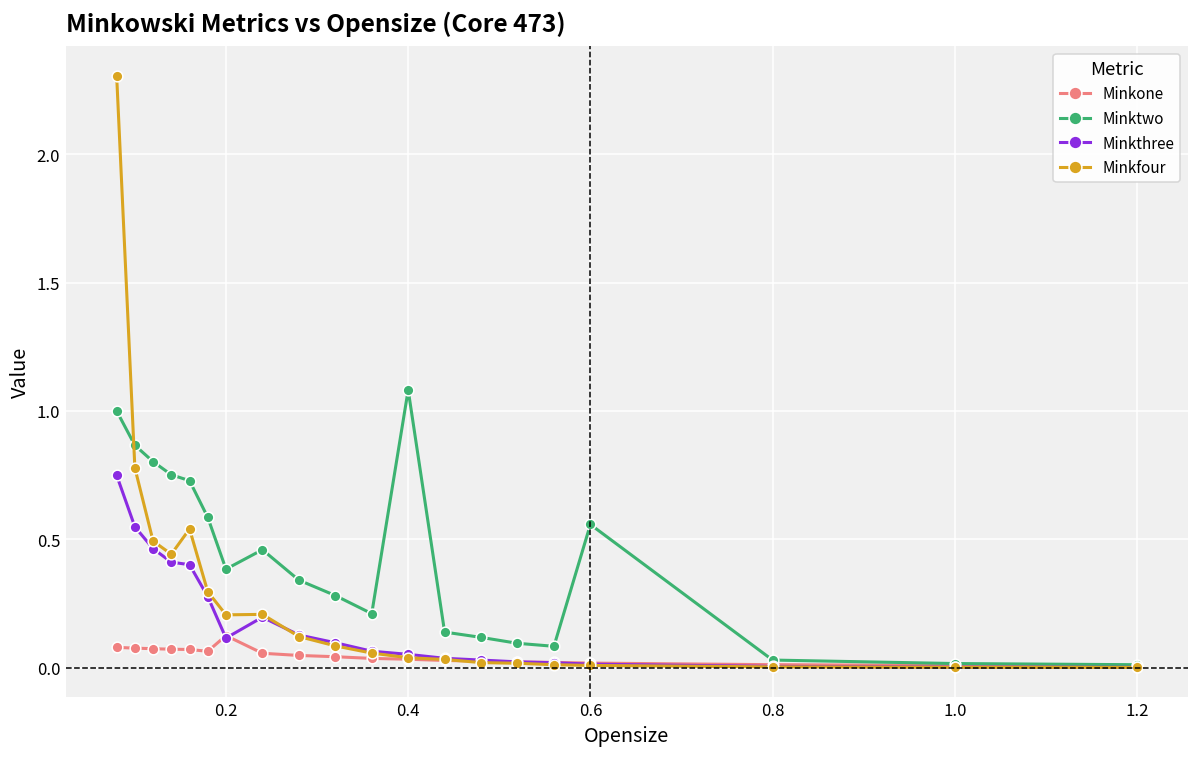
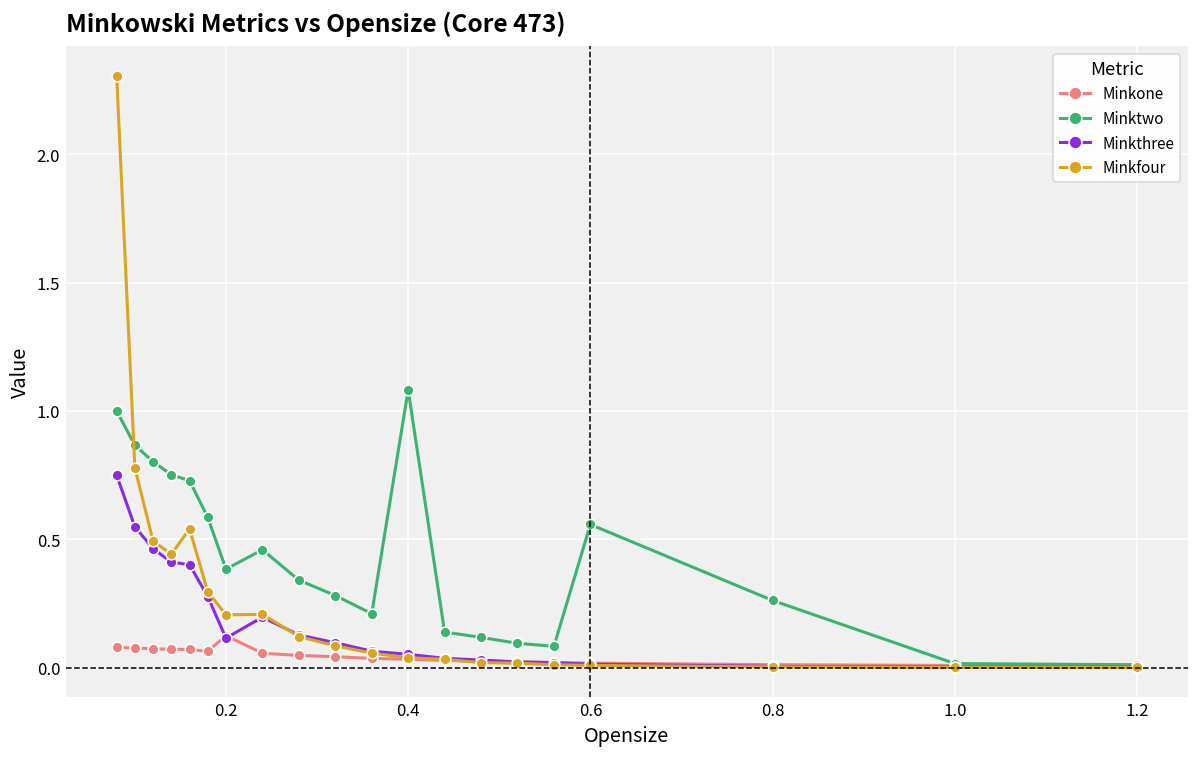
Minktwo, 0.8: 0.03 -> 0.26
